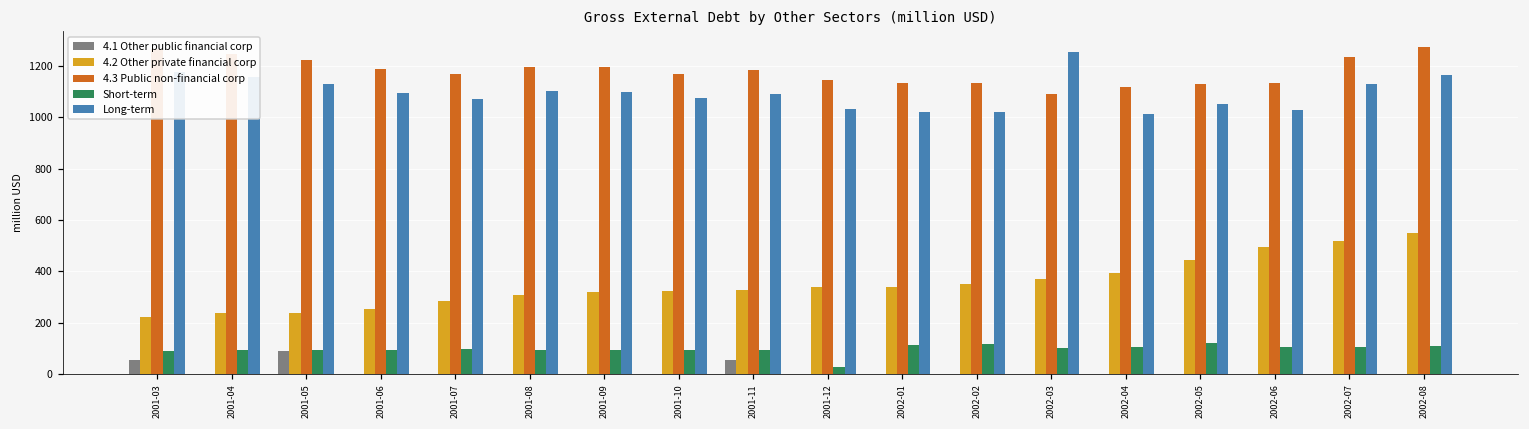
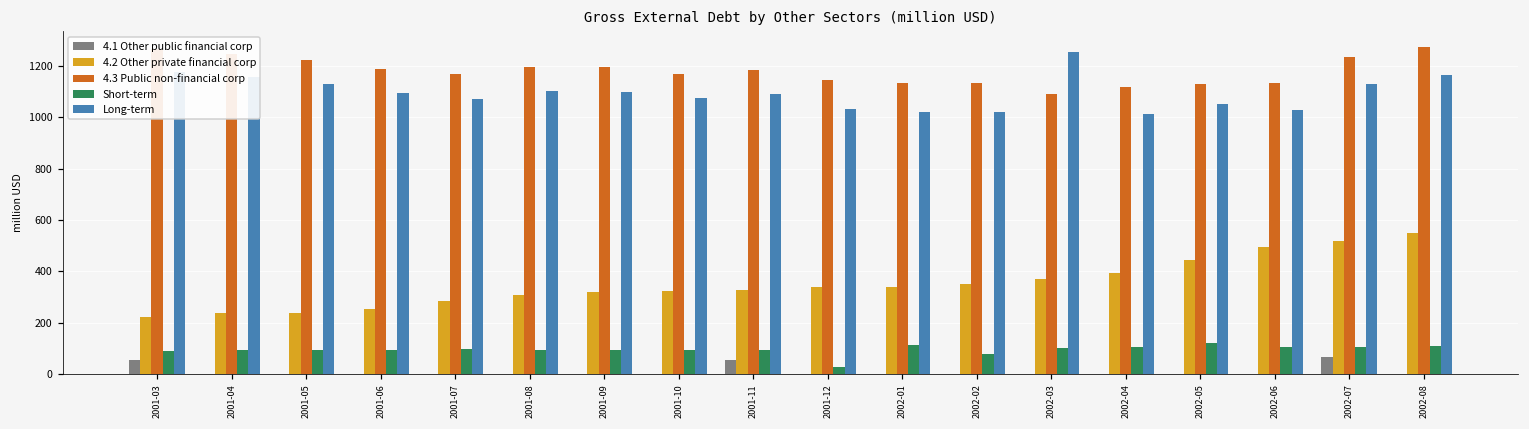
4.1 Other public financial corp, 2001-05: 90 -> 0
Short-term, 2002-02: 120 -> 80
4.1 Other public financial corp, 2002-07: 0 -> 70
